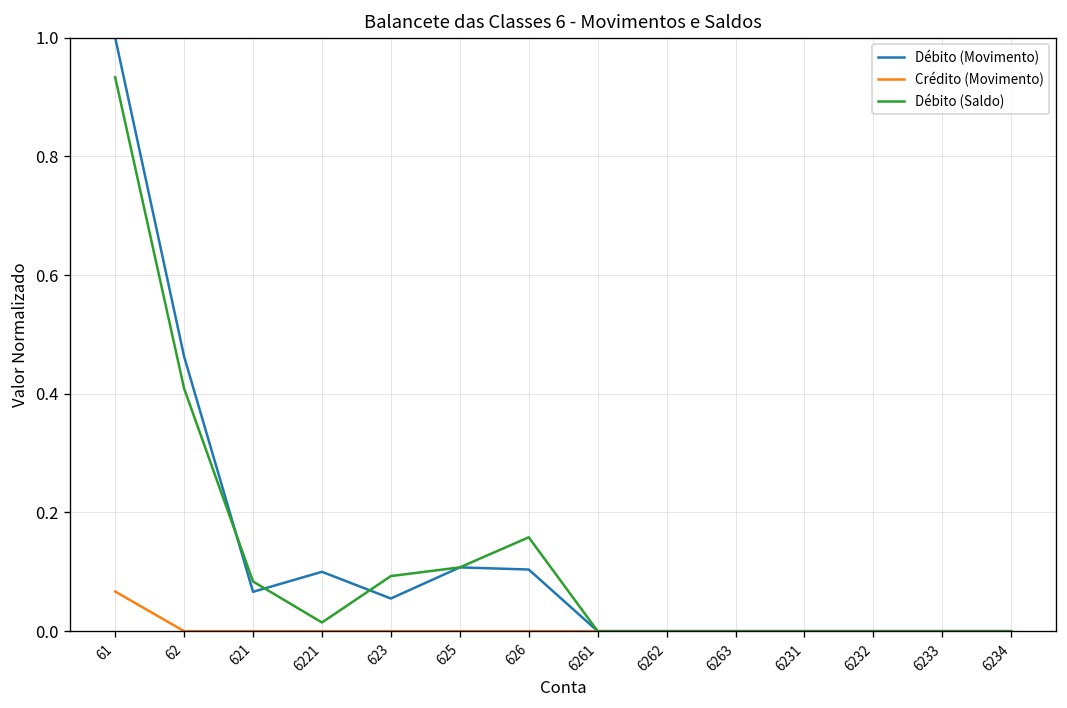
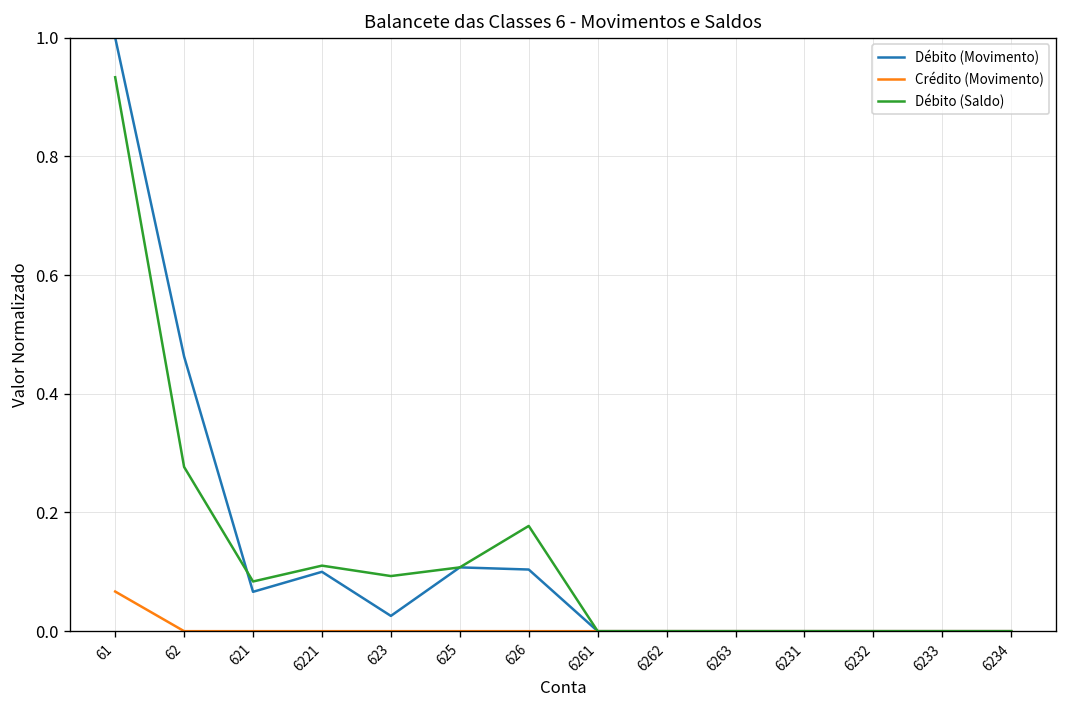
Débito (Saldo), 62: 0.41 -> 0.28
Débito (Saldo), 6221: 0.01 -> 0.11
Débito (Movimento), 623: 0.06 -> 0.03
Débito (Saldo), 626: 0.16 -> 0.18
